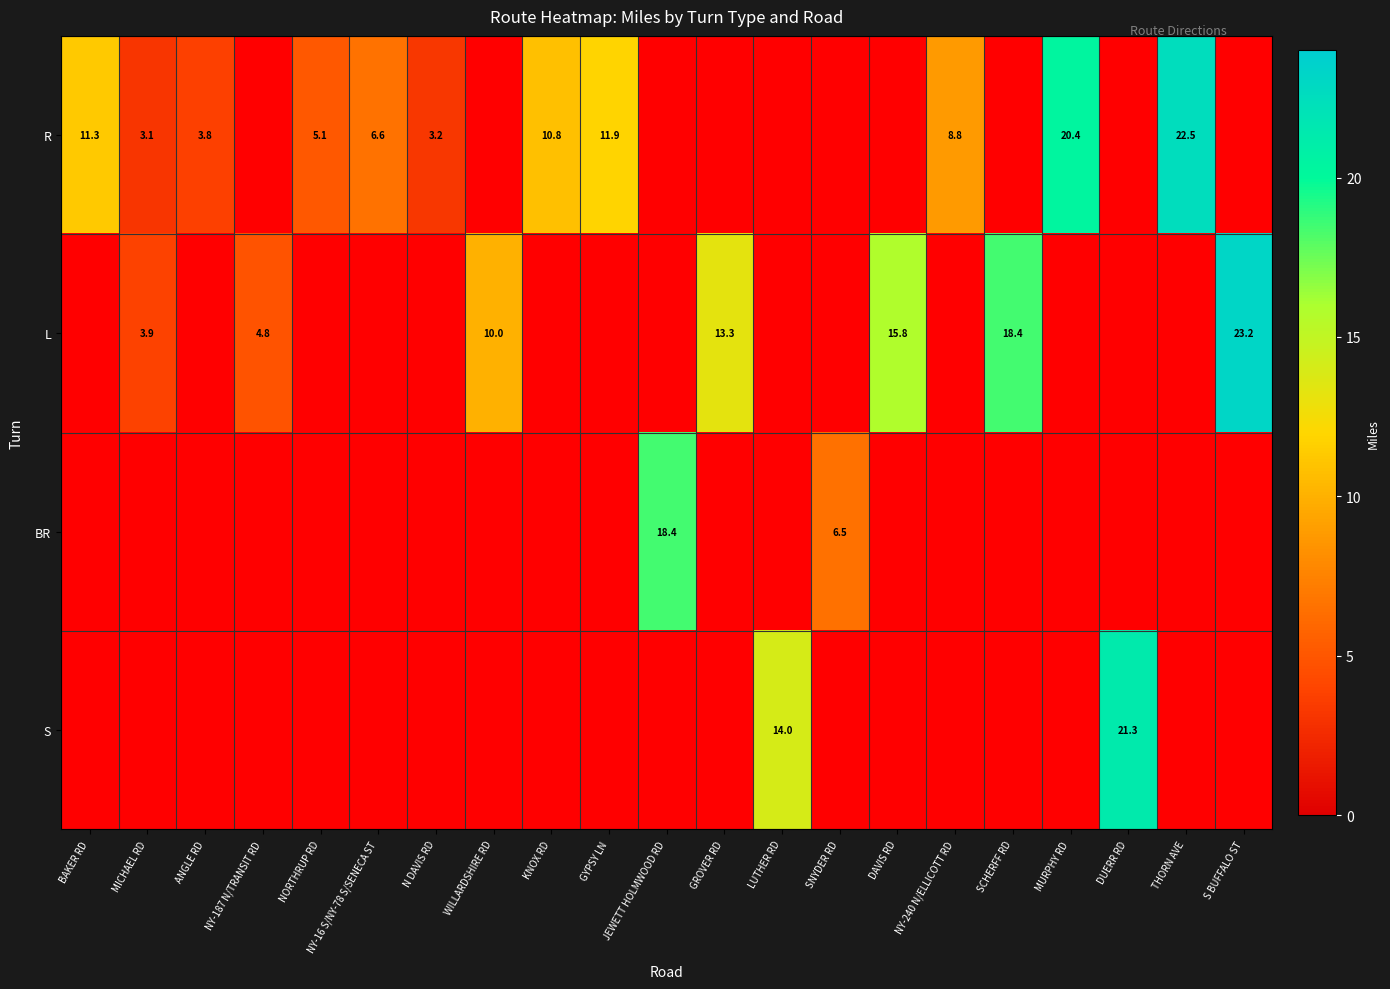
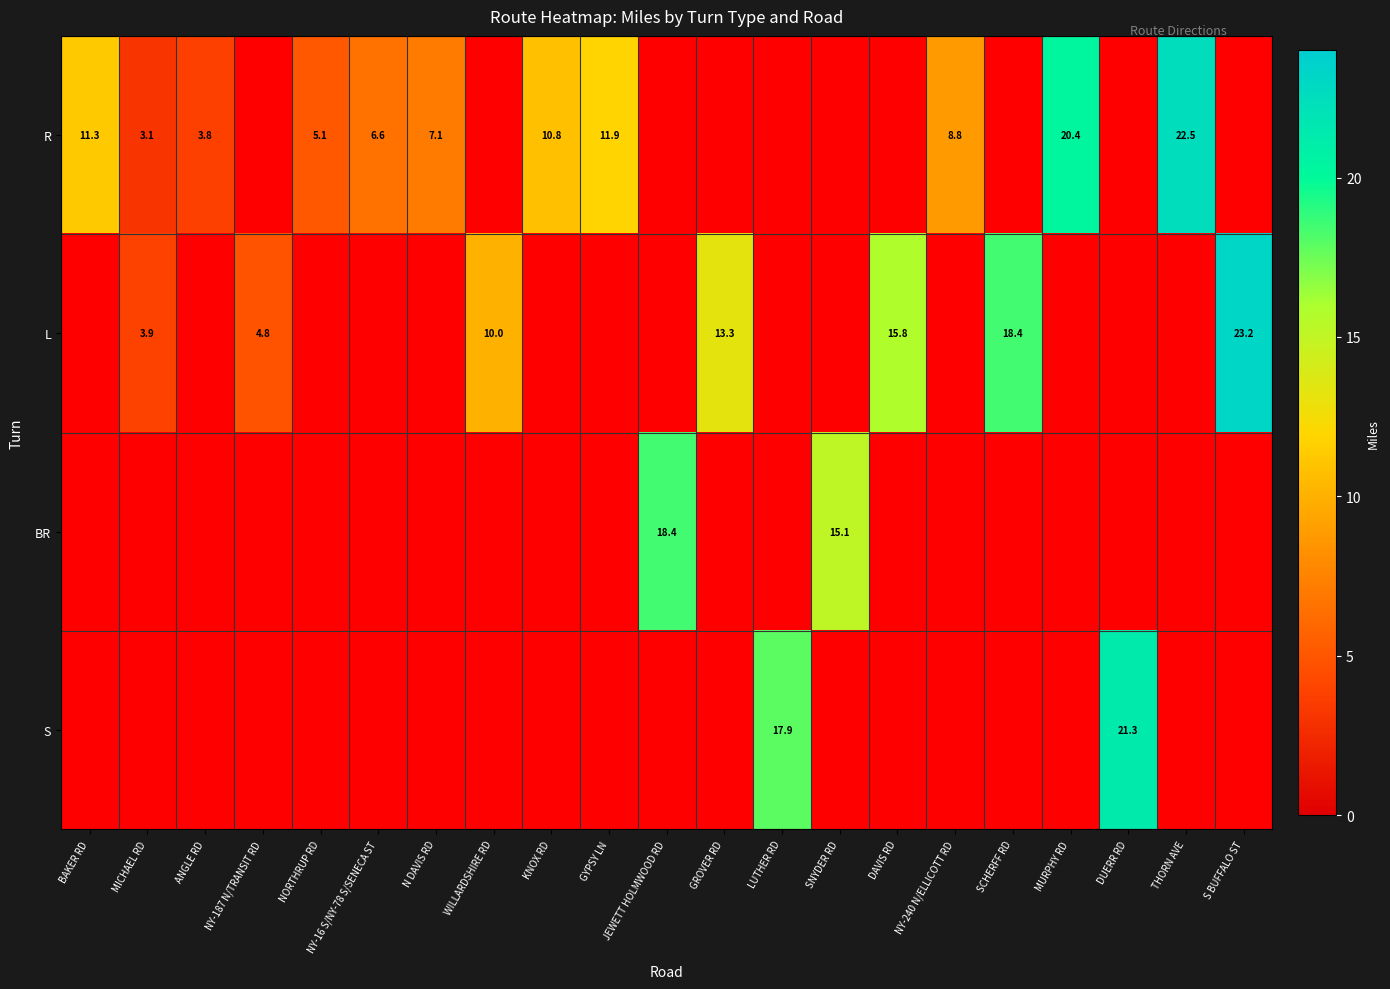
R, N DAVIS RD: 3.2 -> 7.1
BR, SNYDER RD: 6.5 -> 15.1
S, LUTHER RD: 14.0 -> 17.9
